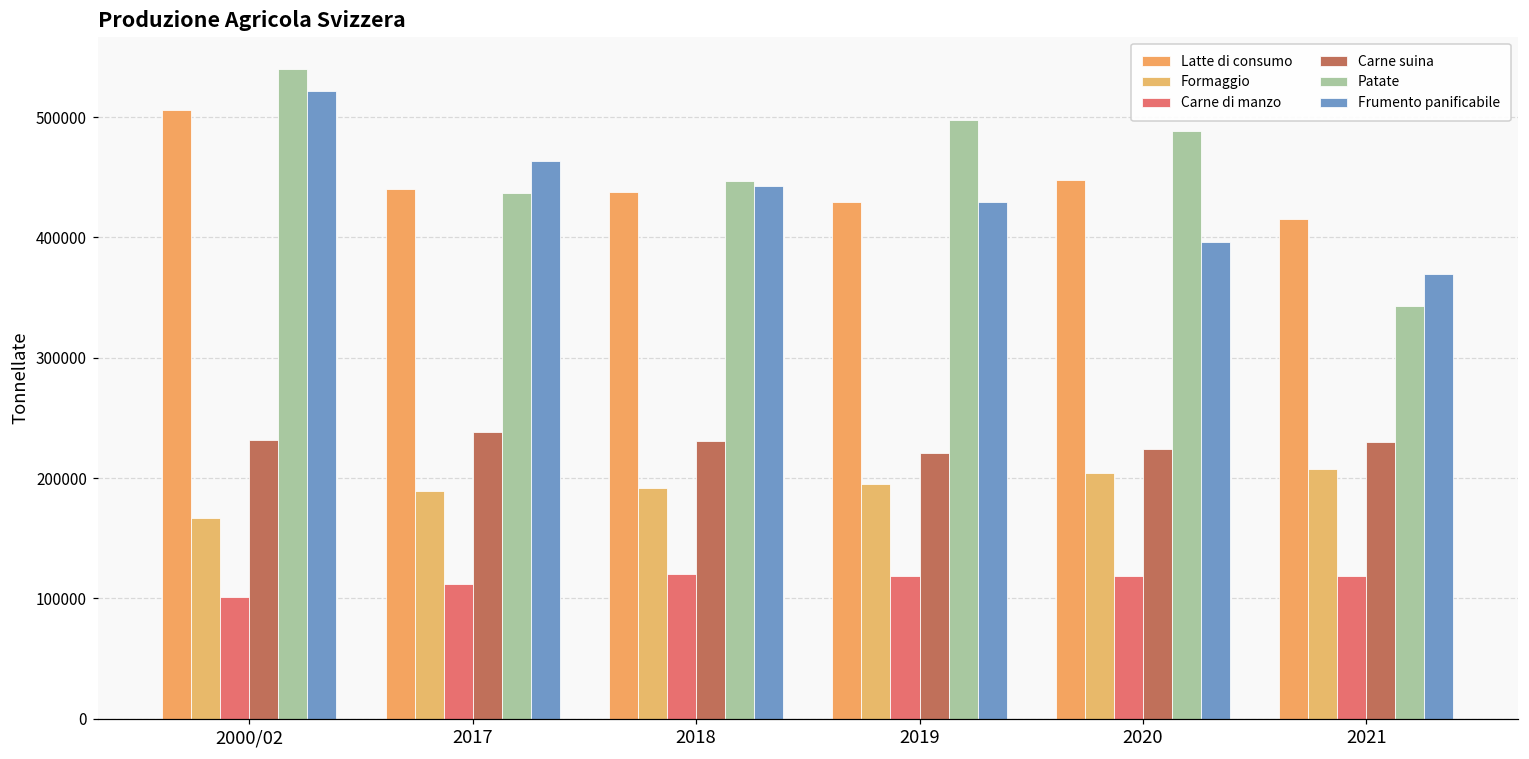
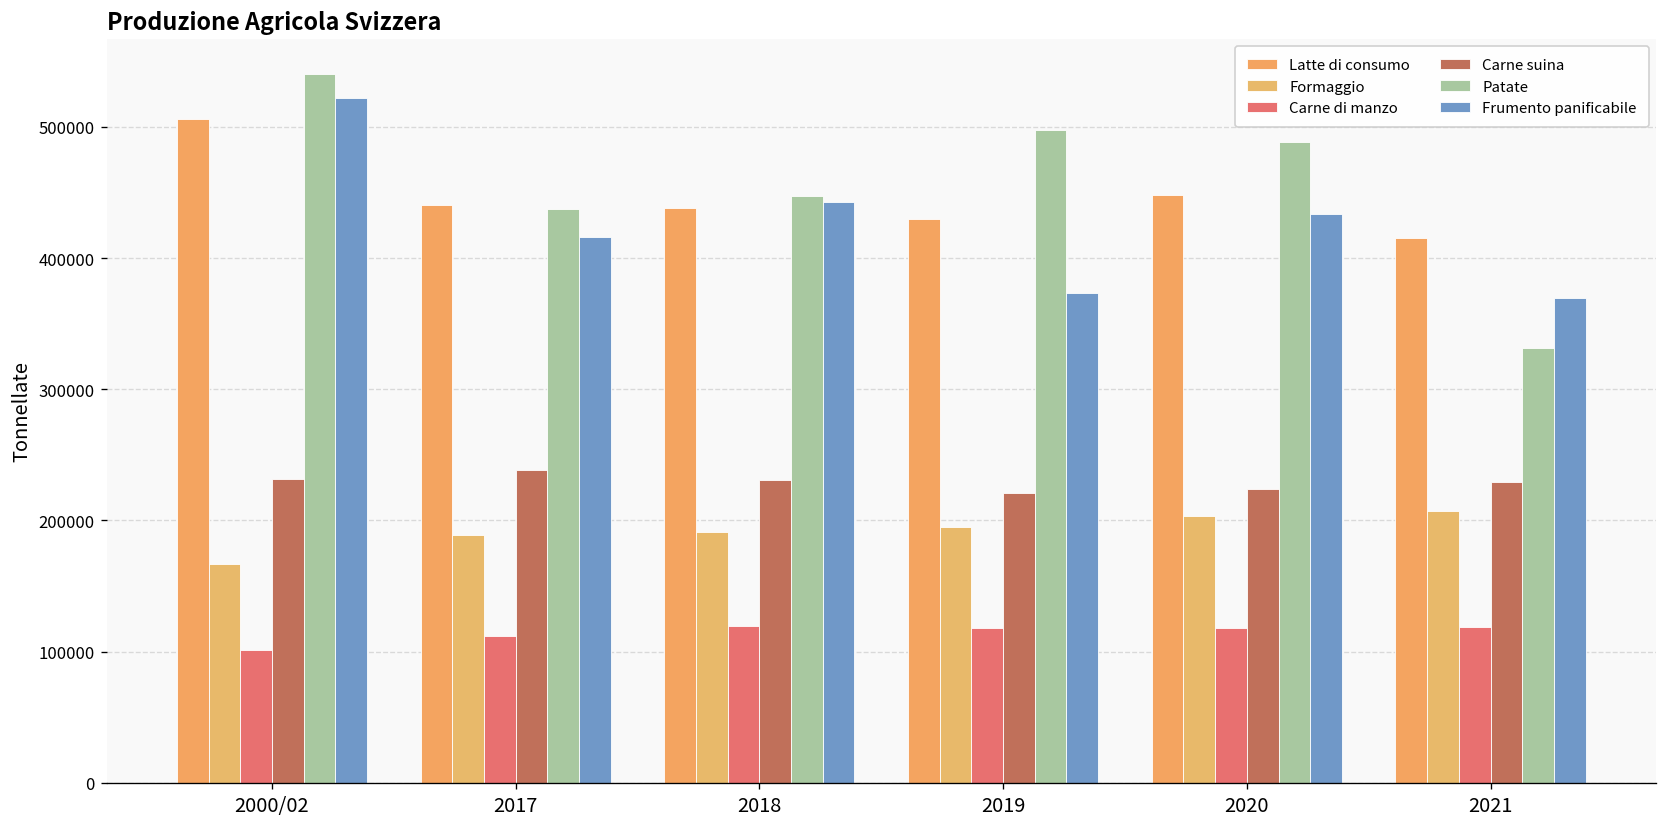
Frumento panificabile, 2017: 464000 -> 416000
Frumento panificabile, 2019: 429000 -> 374000
Frumento panificabile, 2020: 397000 -> 433000
Patate, 2021: 343000 -> 331000
